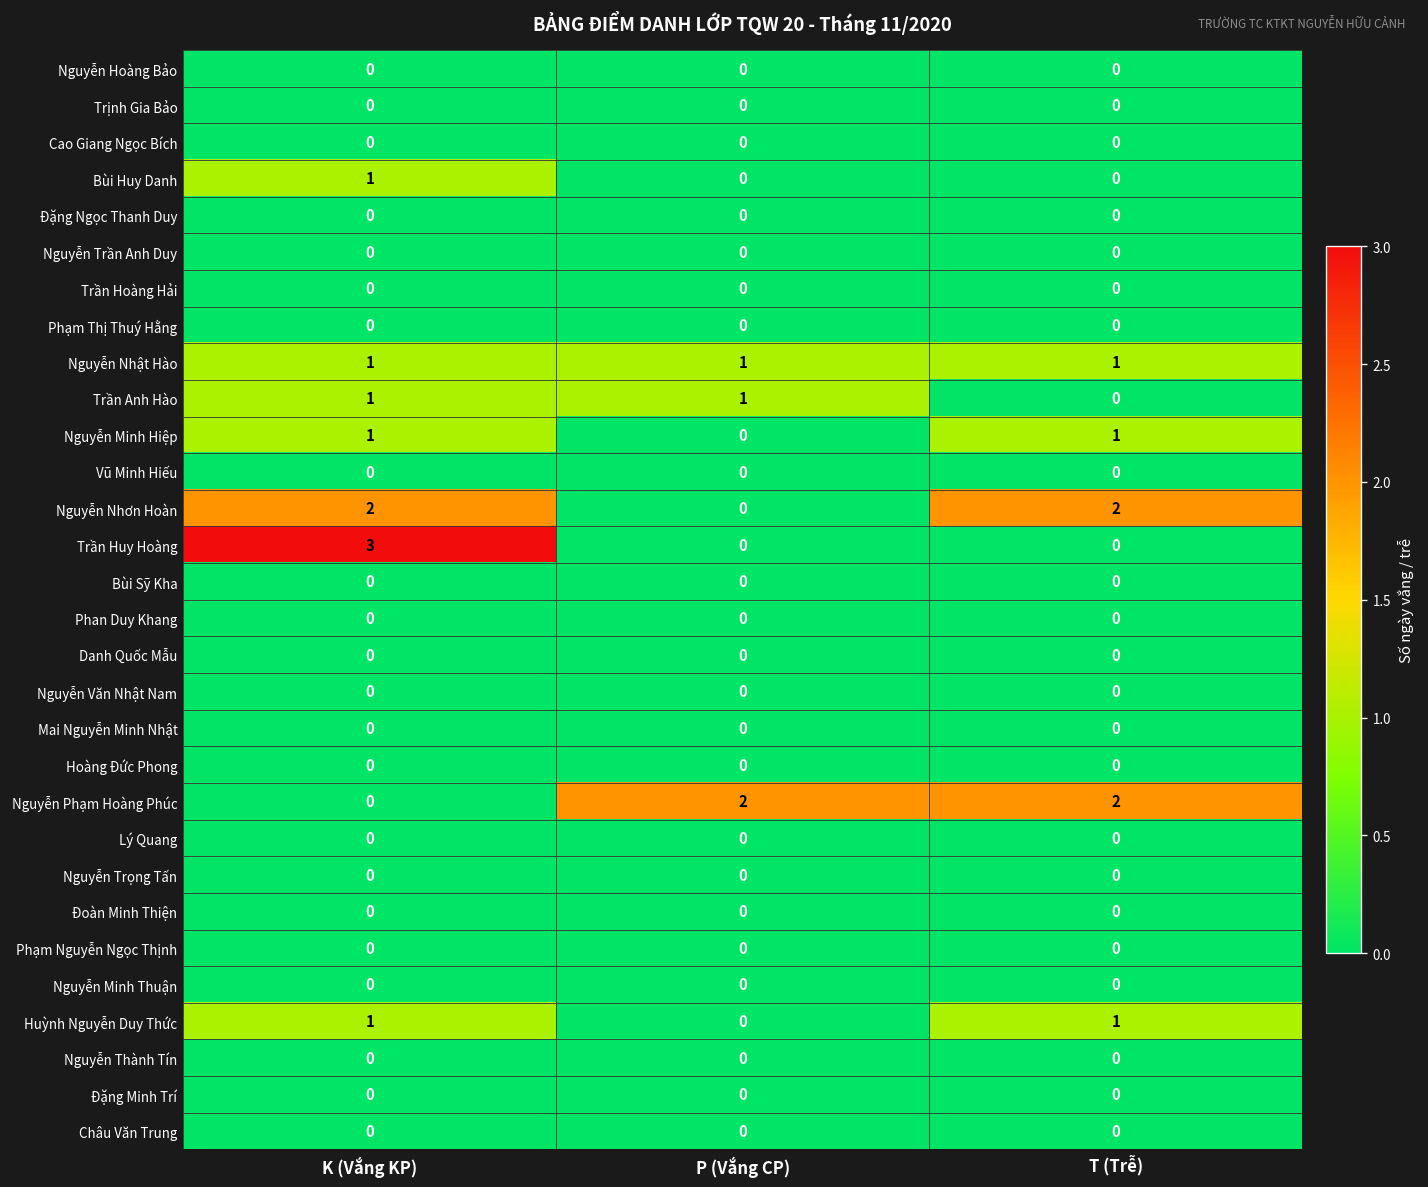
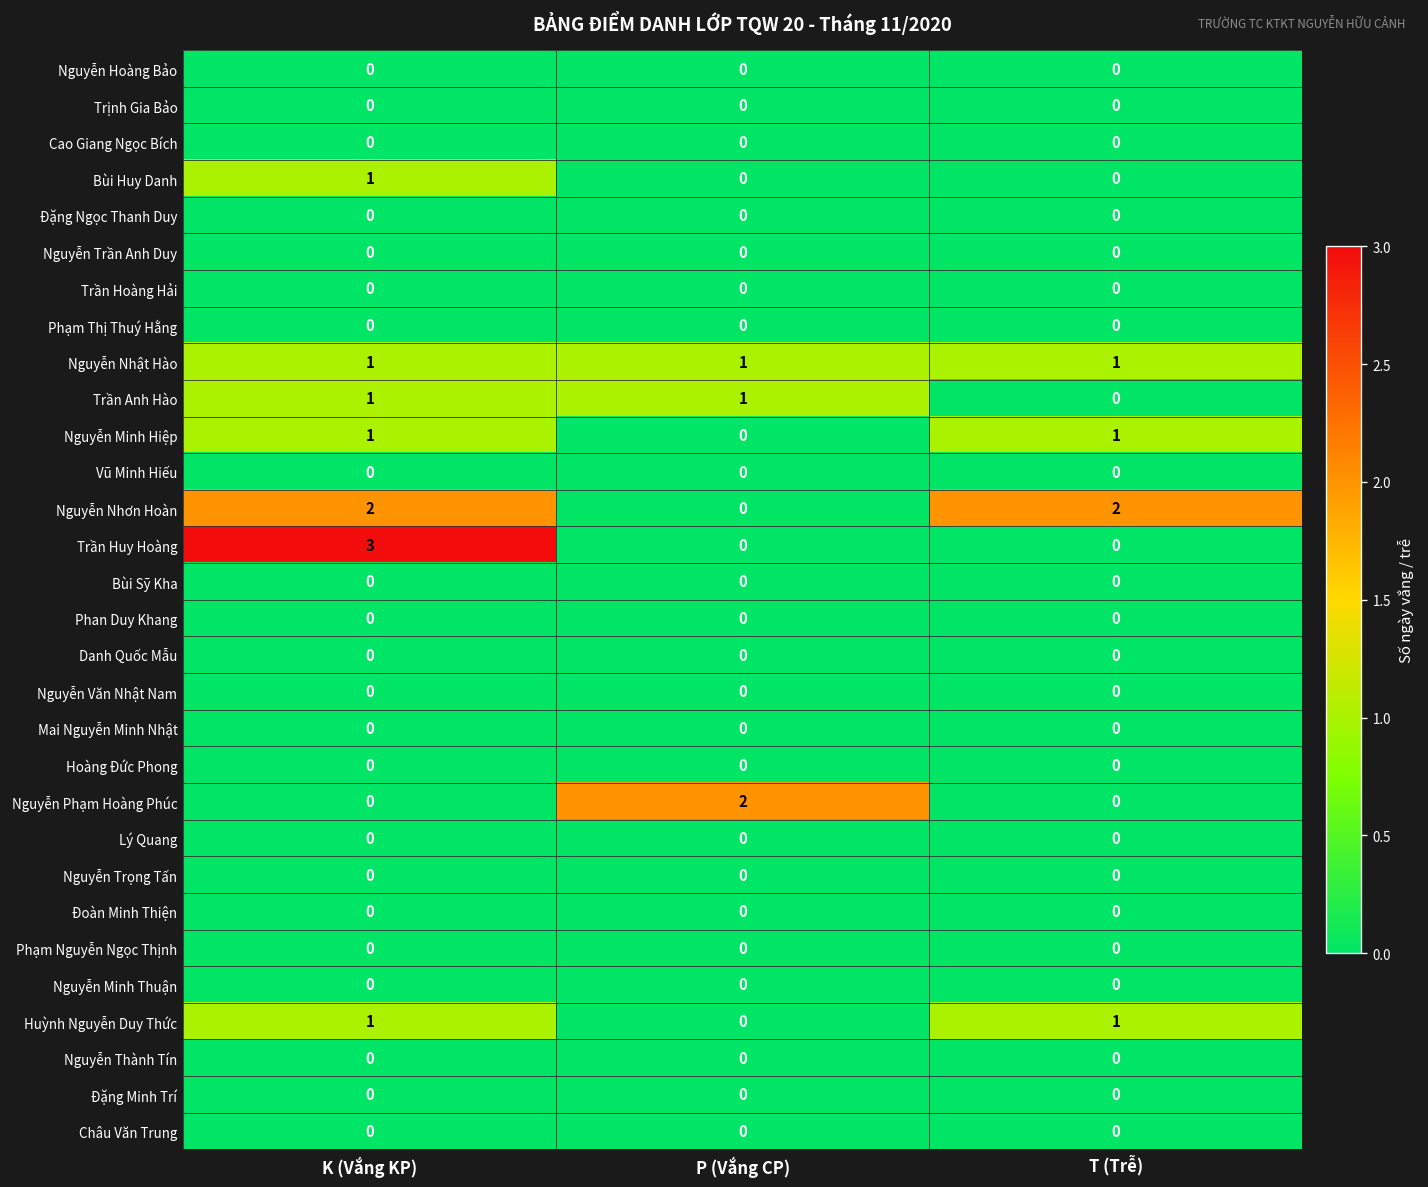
Nguyễn Phạm Hoàng Phúc, T (Trễ): 2 -> 0
